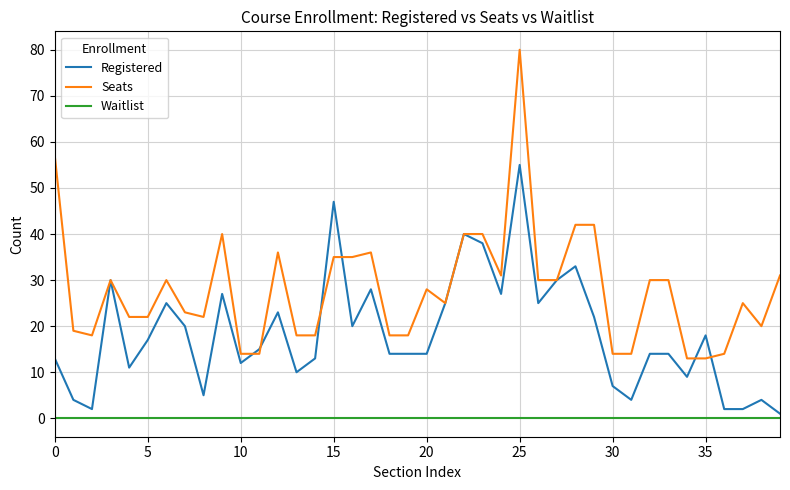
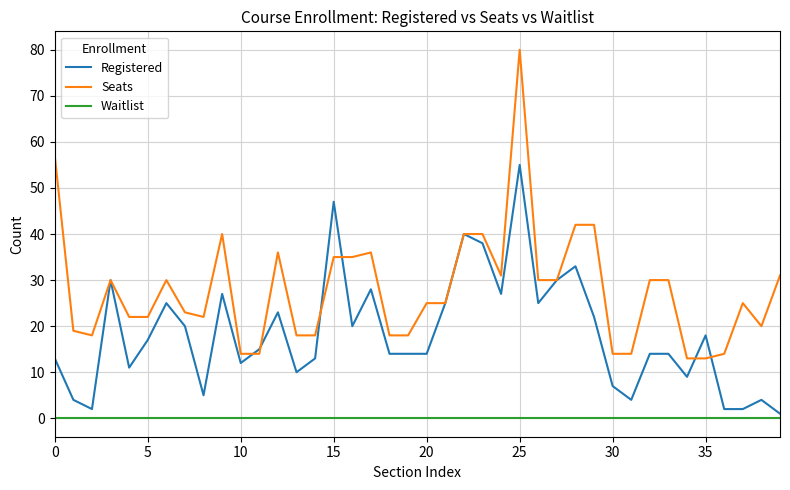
Seats, 20: 28 -> 25
